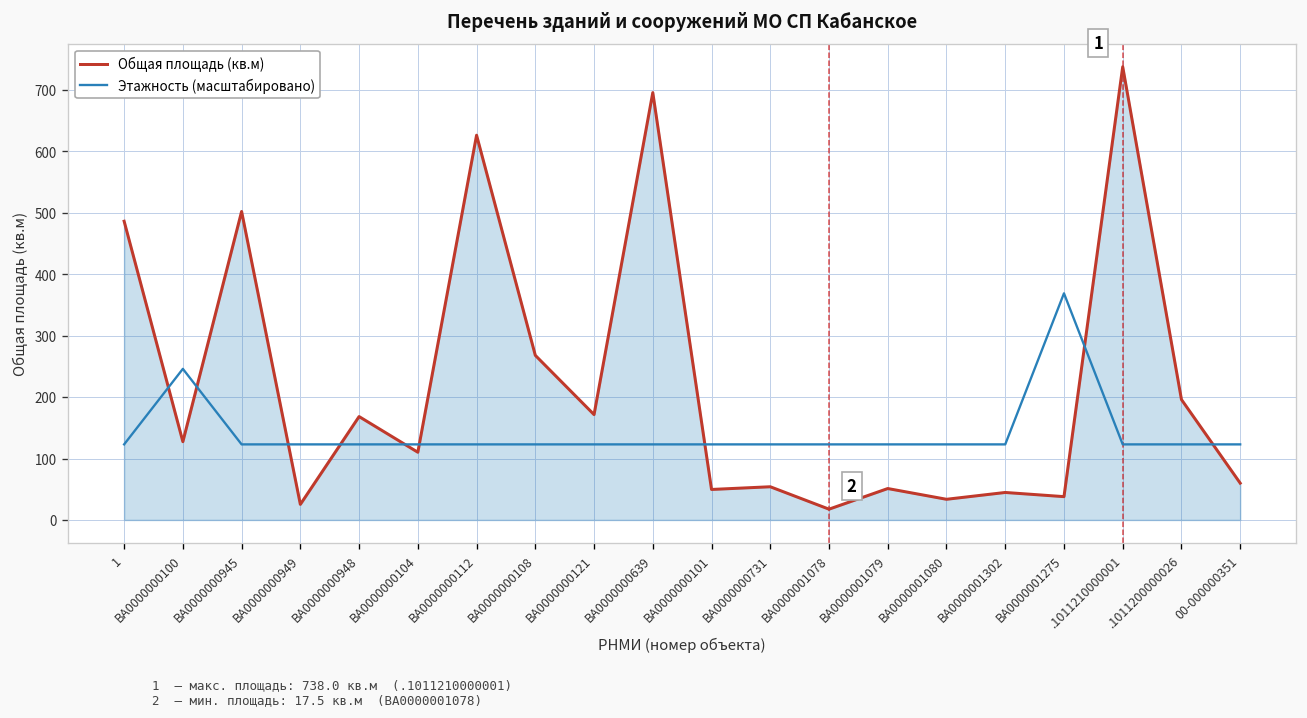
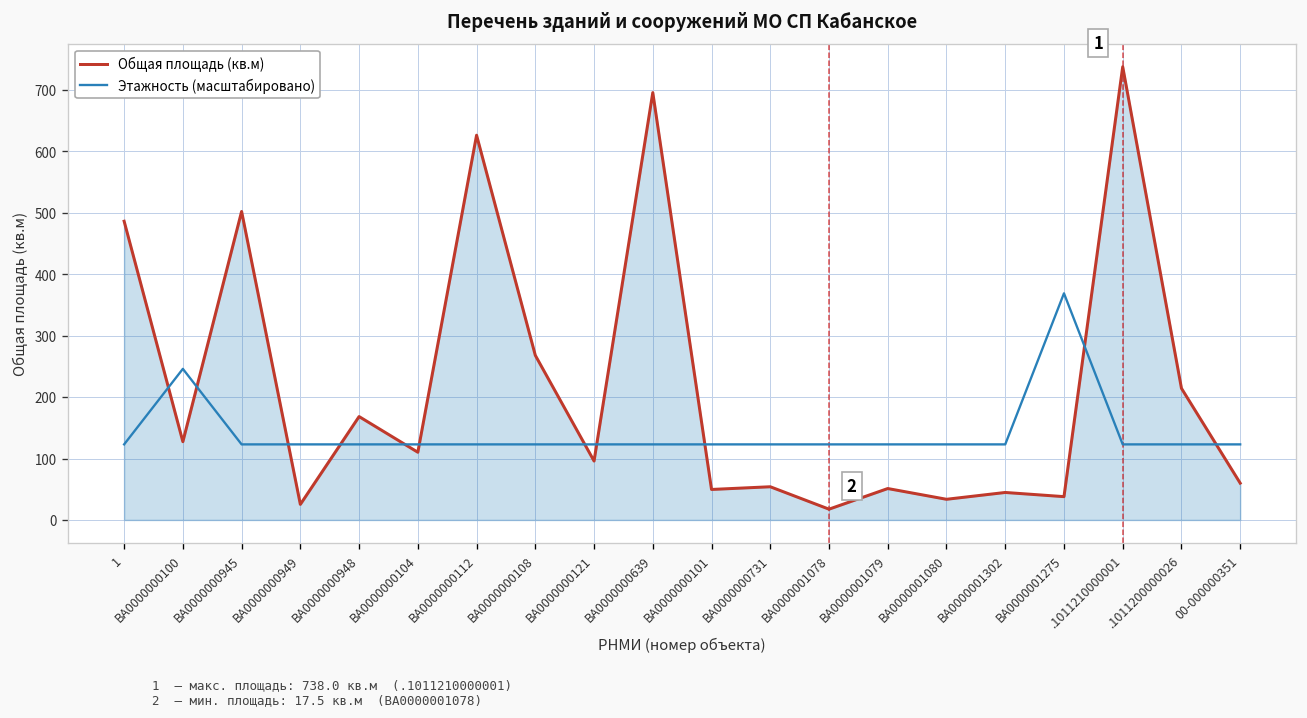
Общая площадь (кв.м), ВА0000000121: 170 -> 100
Общая площадь (кв.м), .1011200000026: 200 -> 210
